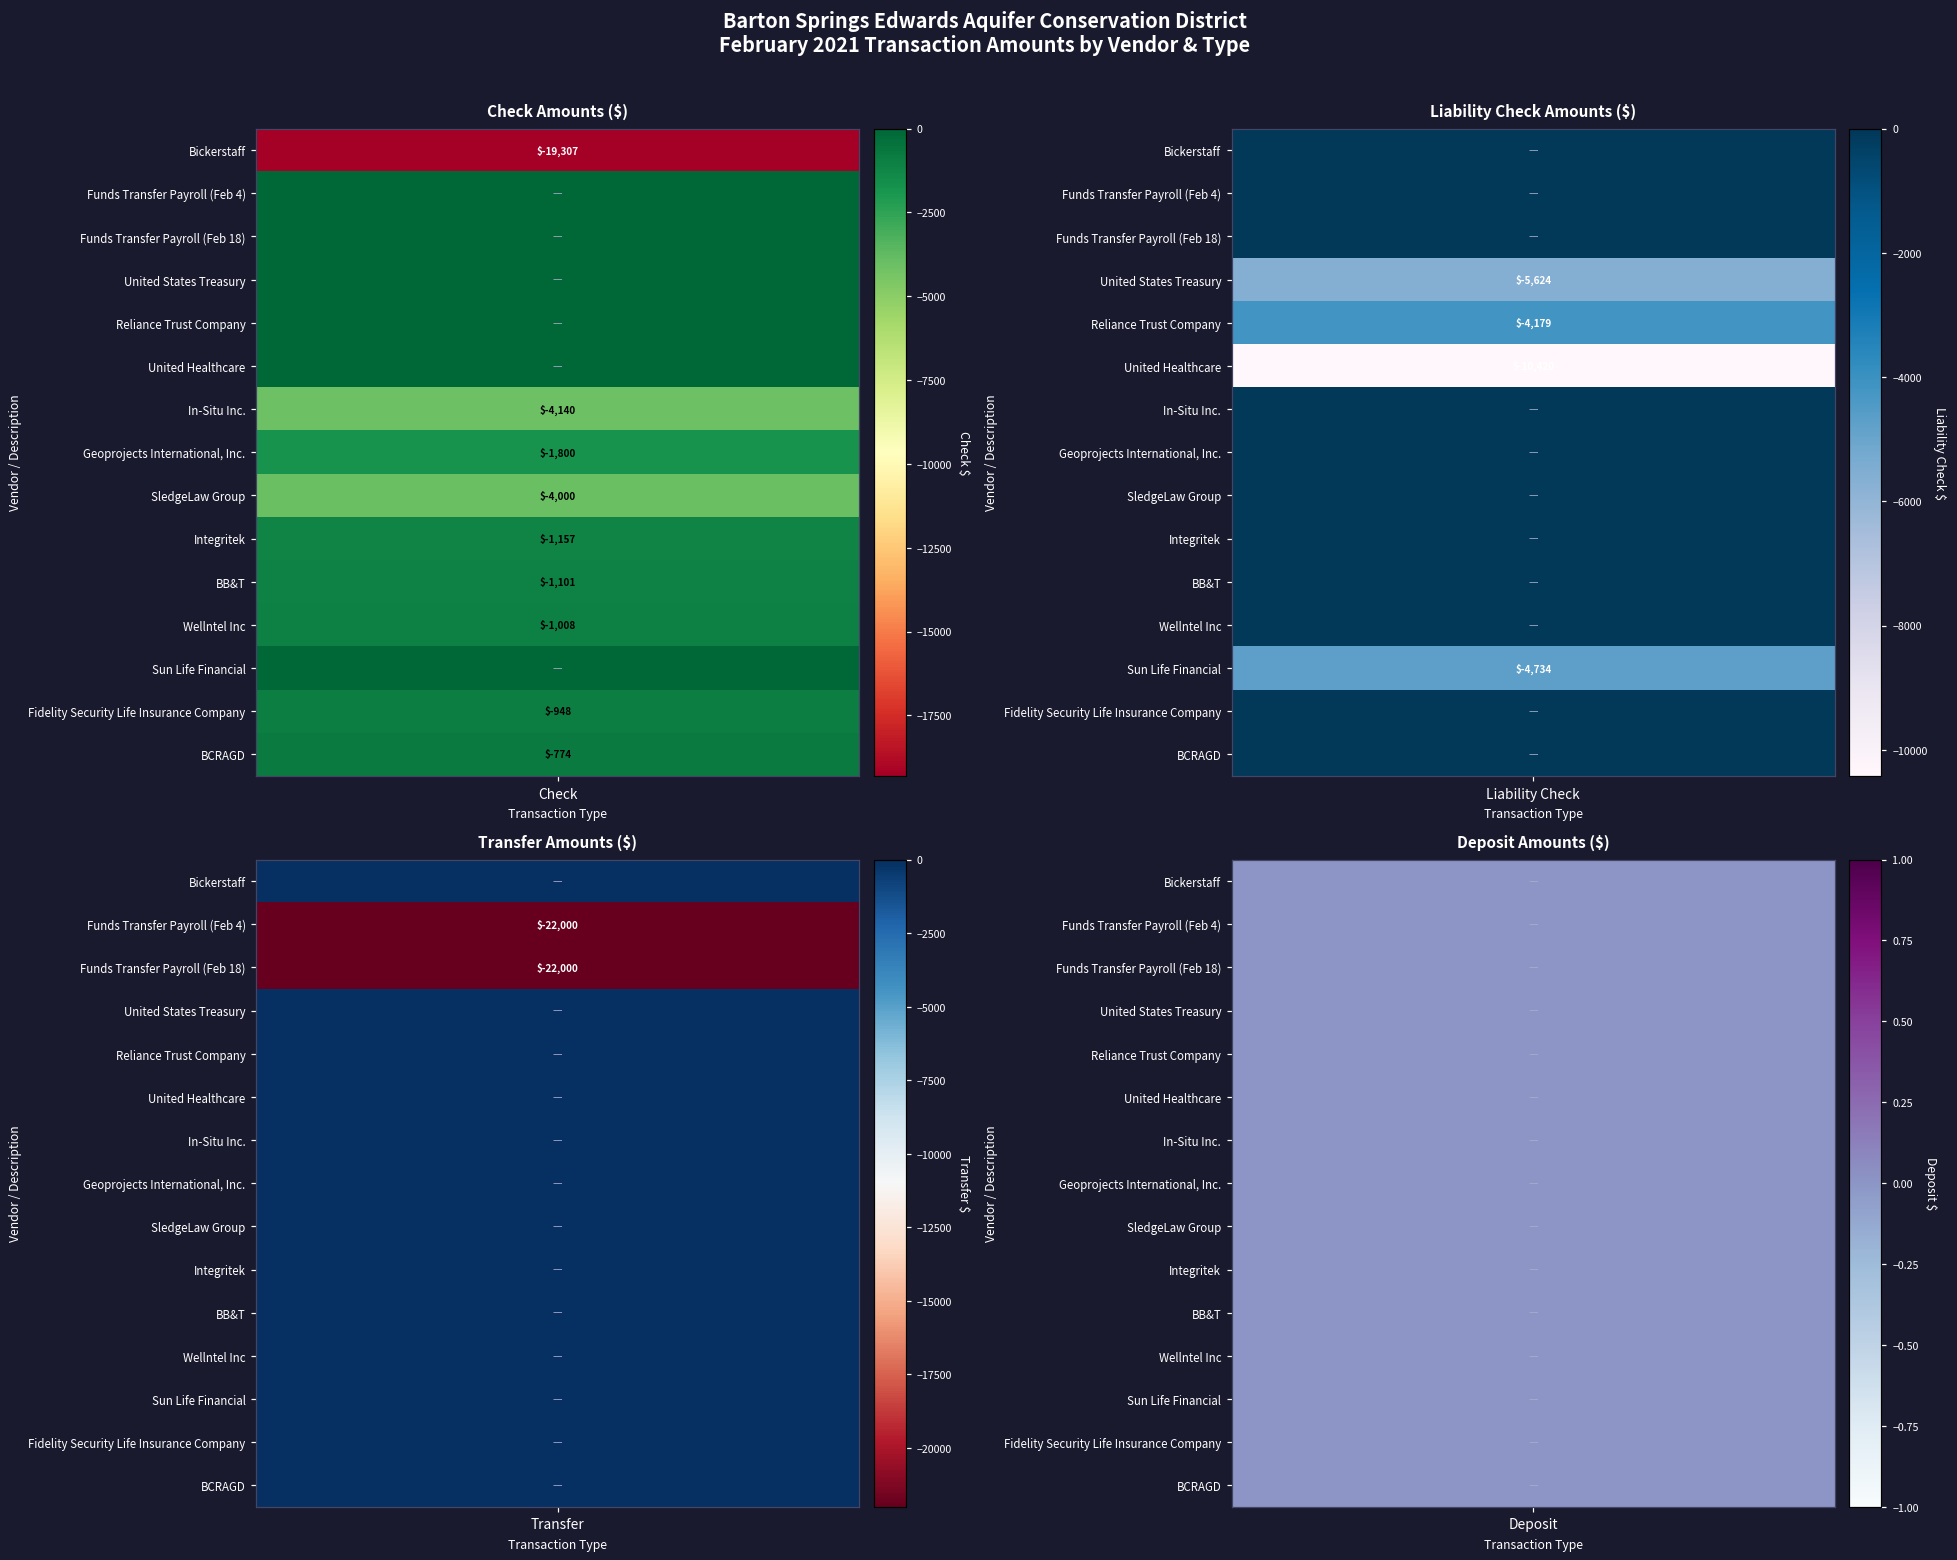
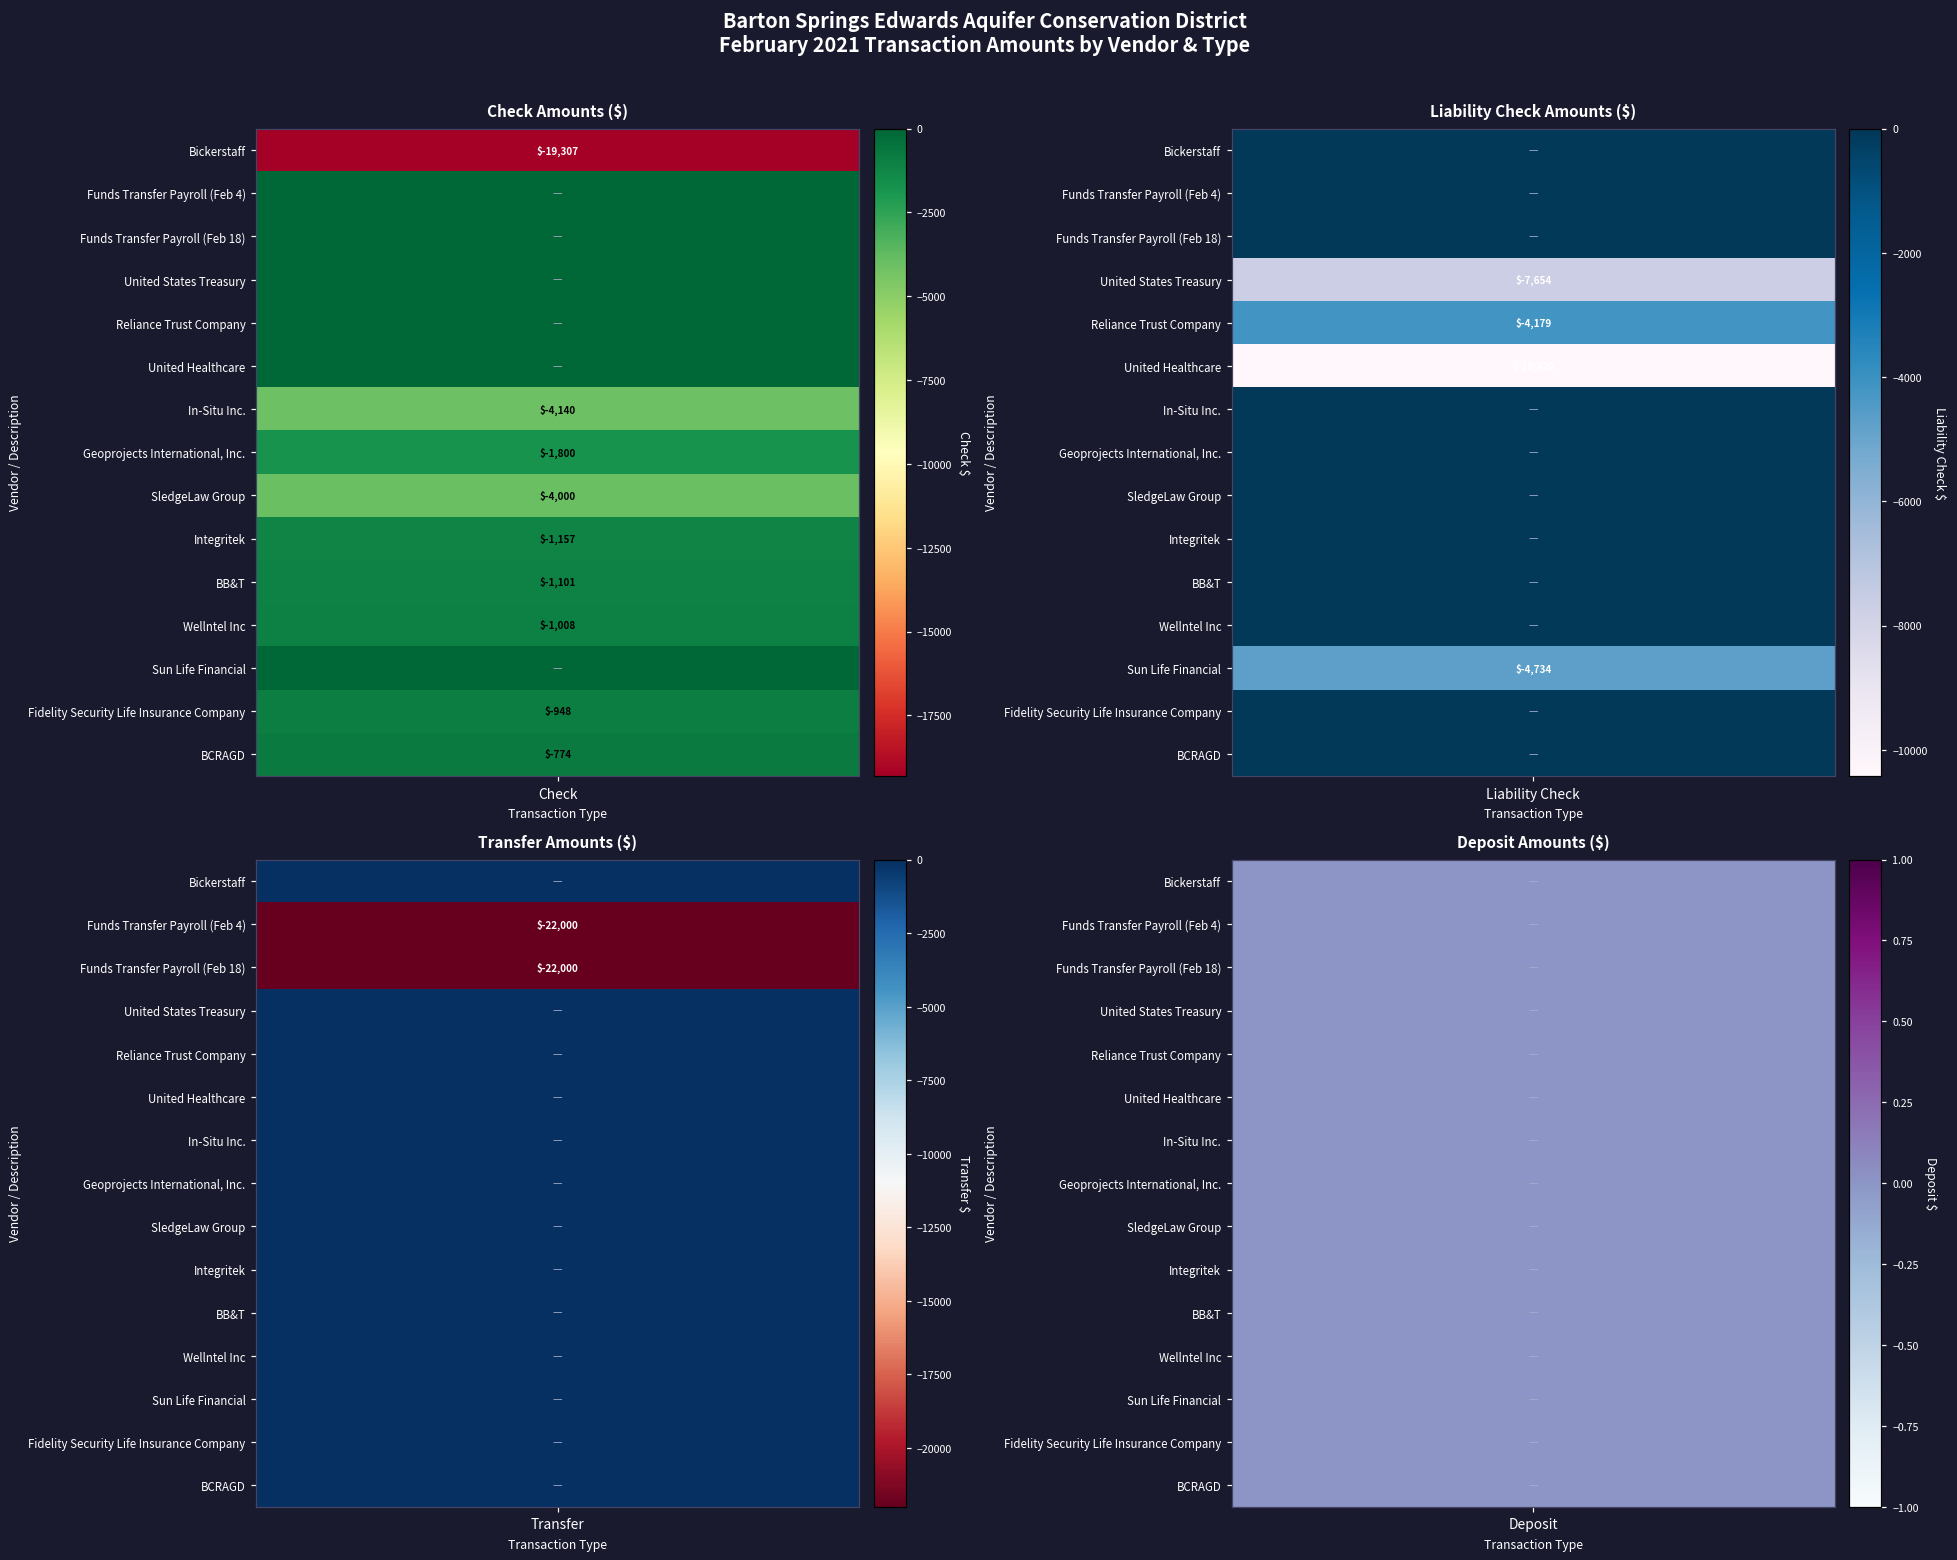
Liability Check Amounts ($), United States Treasury, Liability Check: $-5,624 -> $-7,654
